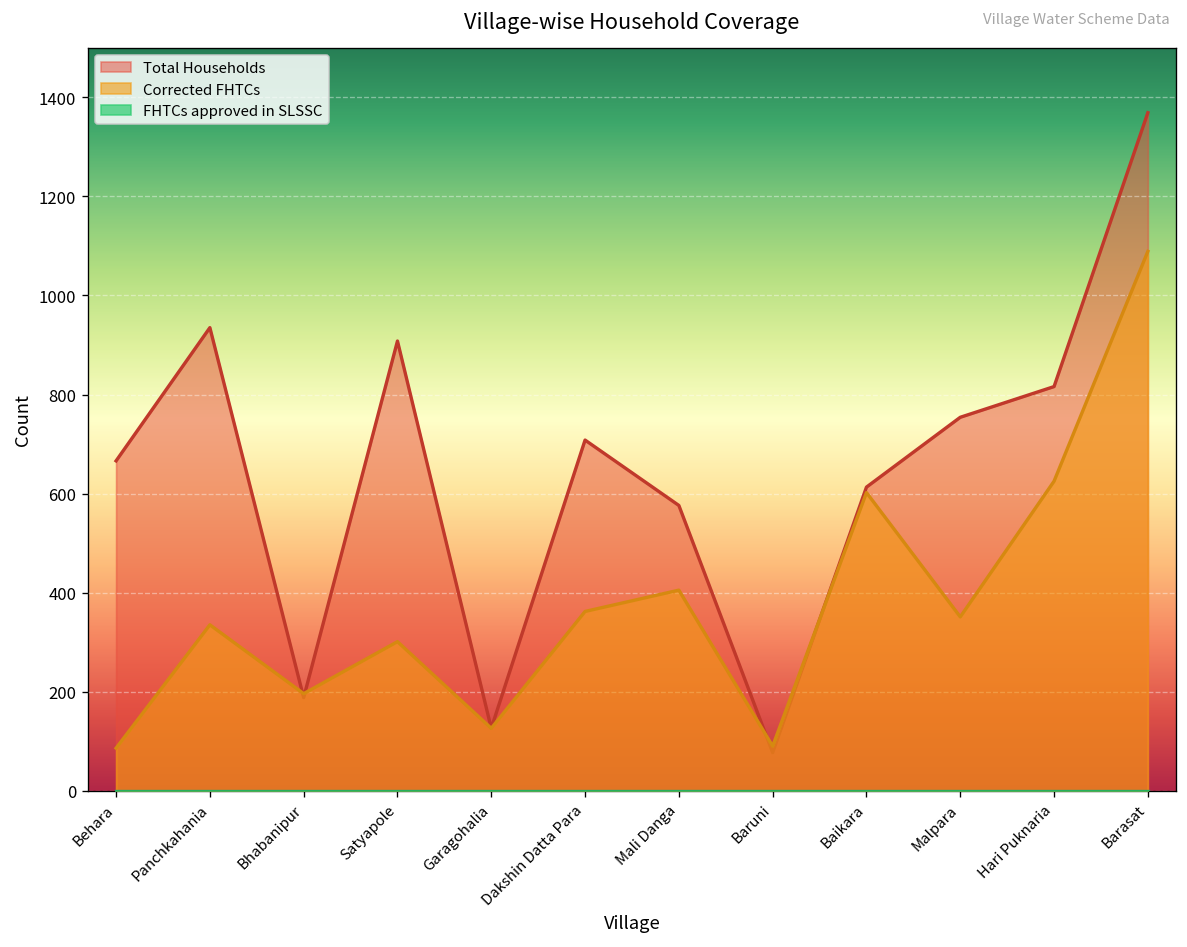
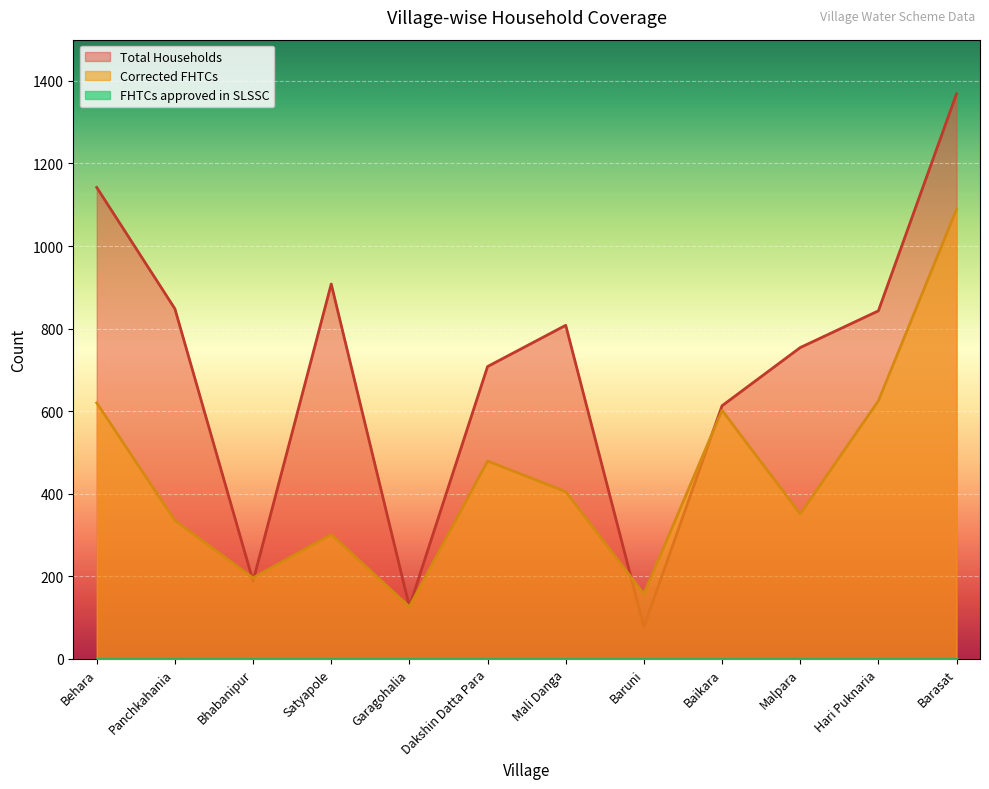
Total Households, Behara: 670 -> 1140
Corrected FHTCs, Behara: 90 -> 620
Total Households, Panchkahania: 940 -> 850
Corrected FHTCs, Dakshin Datta Para: 360 -> 480
Total Households, Mali Danga: 580 -> 810
Corrected FHTCs, Baruni: 90 -> 160
Total Households, Hari Puknaria: 820 -> 840
